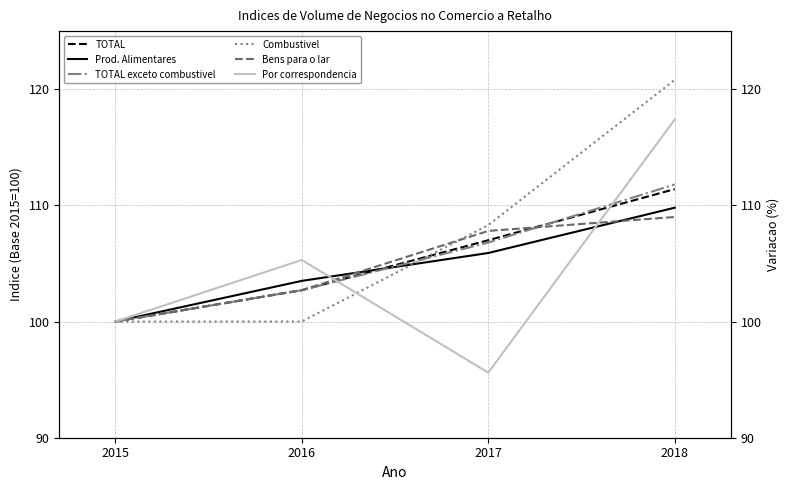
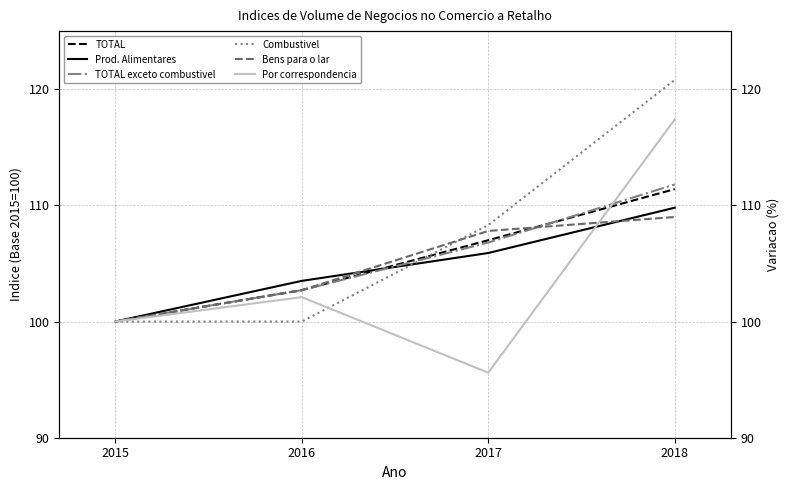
Por correspondencia, 2016: 105.3 -> 102.1
